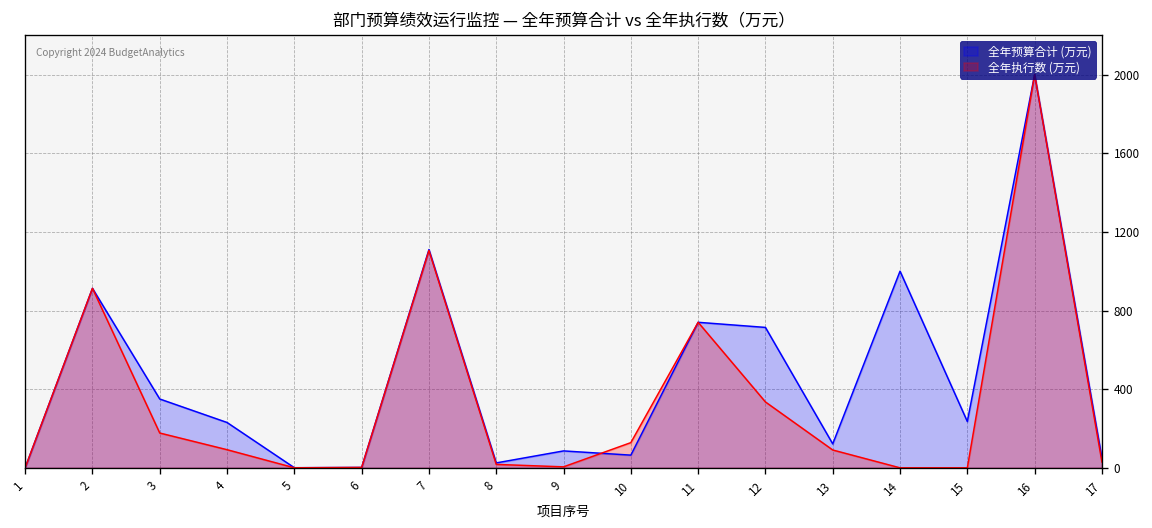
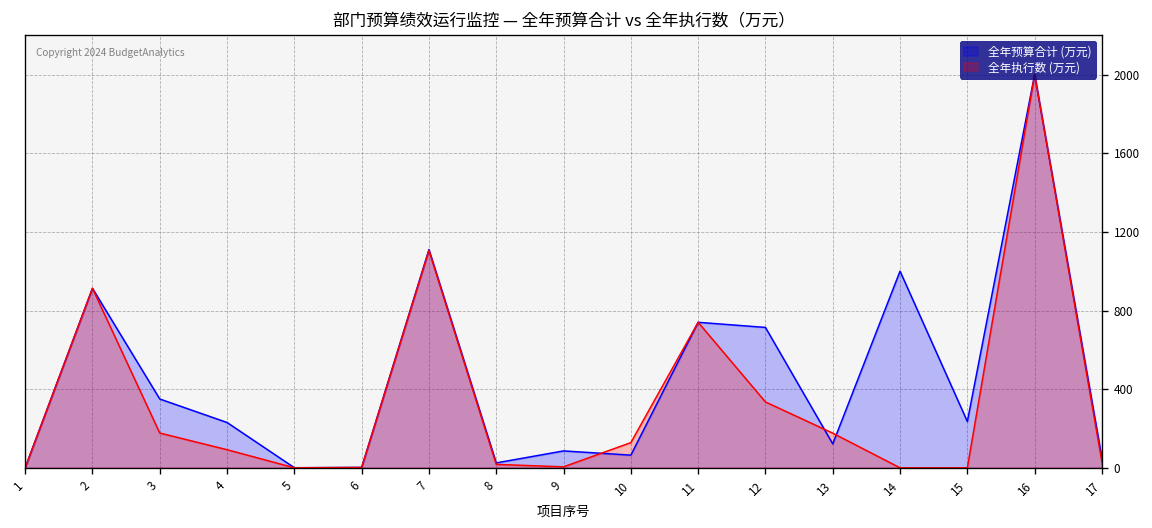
全年执行数 (万元), 13: 90 -> 180
